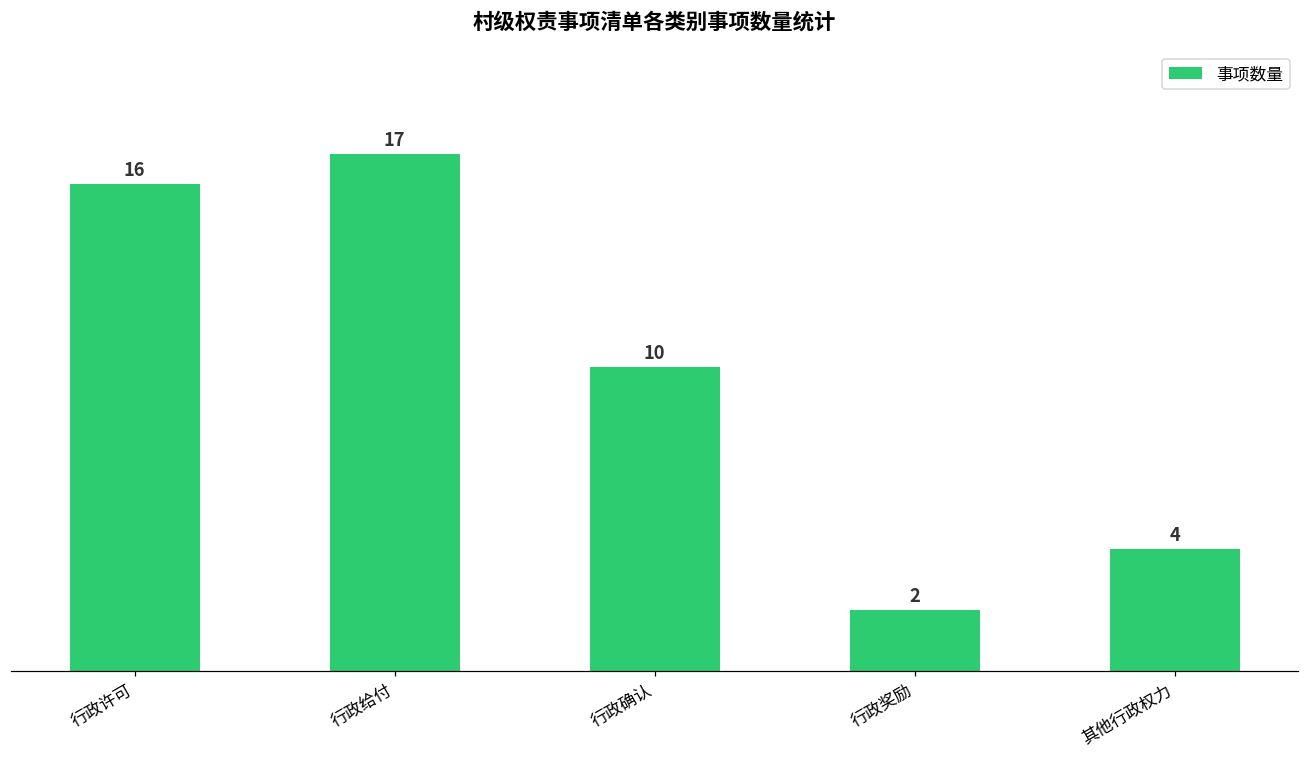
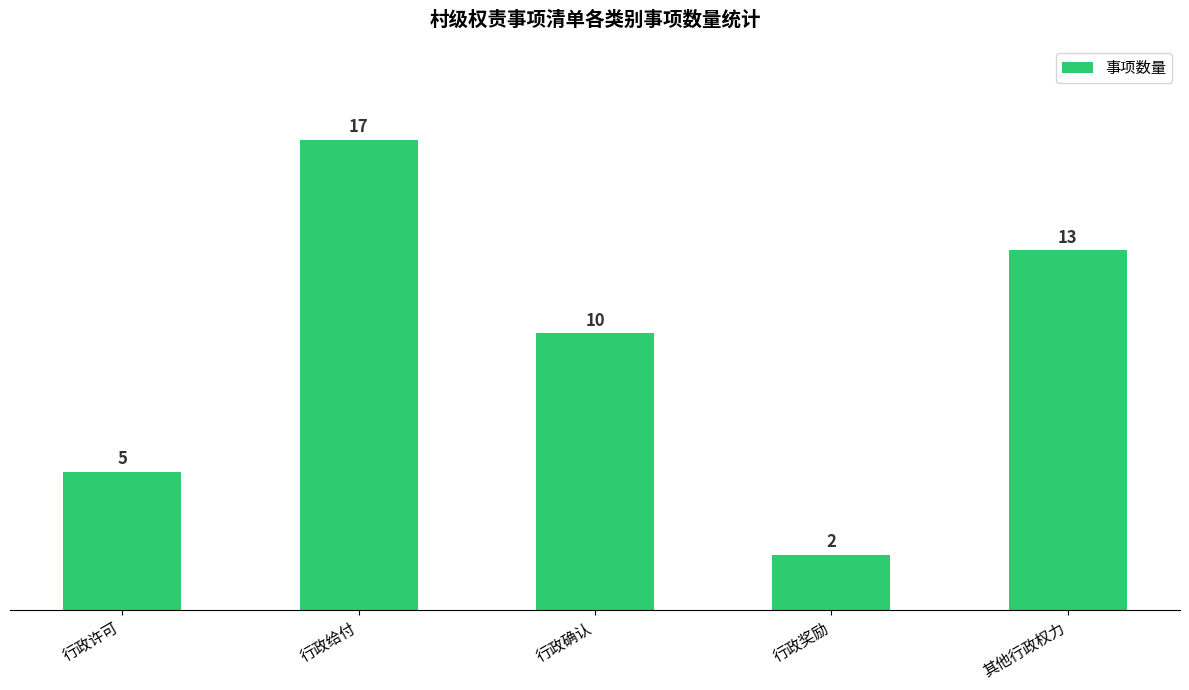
行政许可: 16 -> 5
其他行政权力: 4 -> 13
